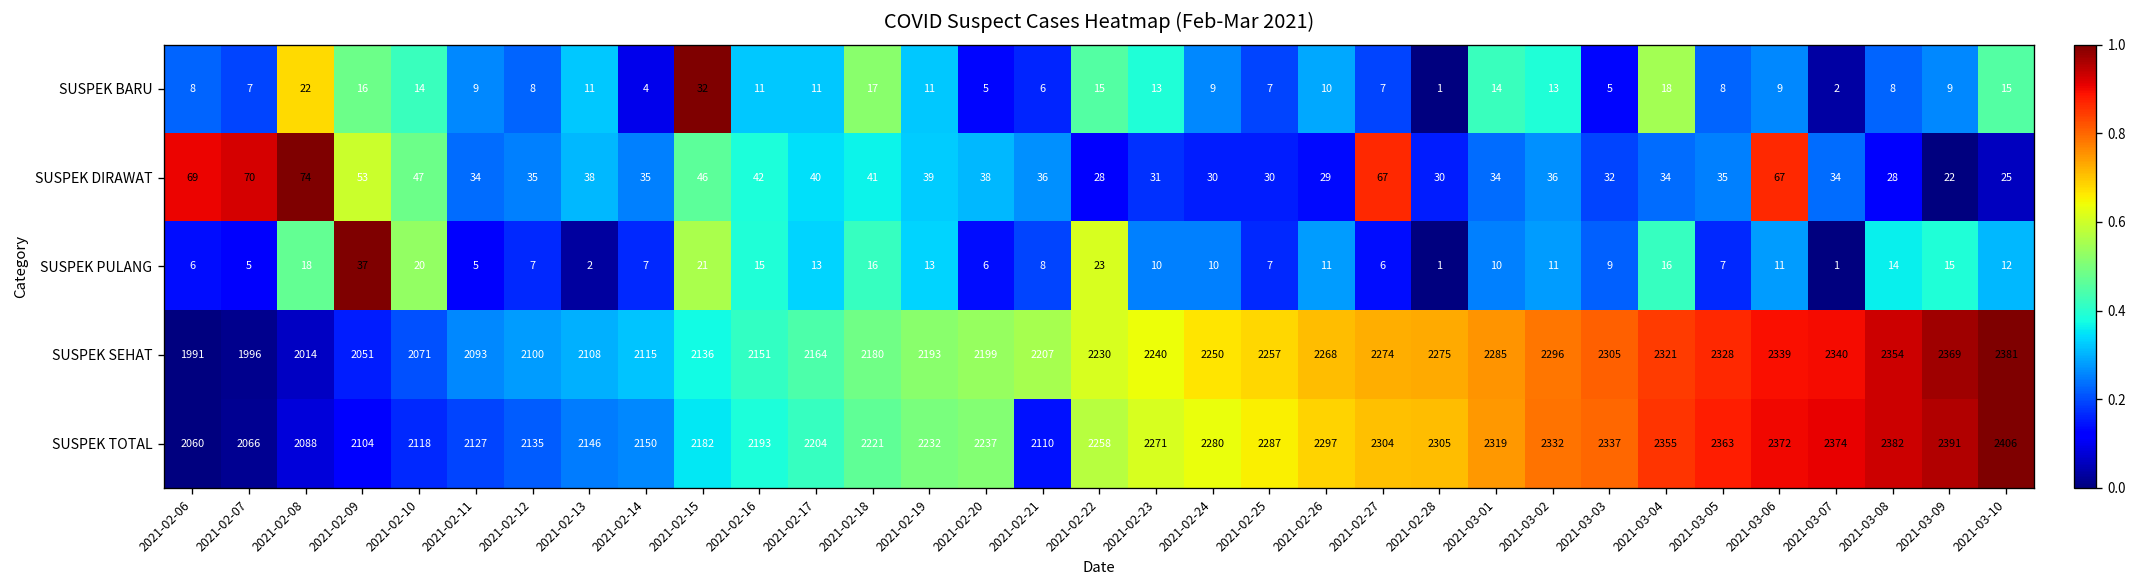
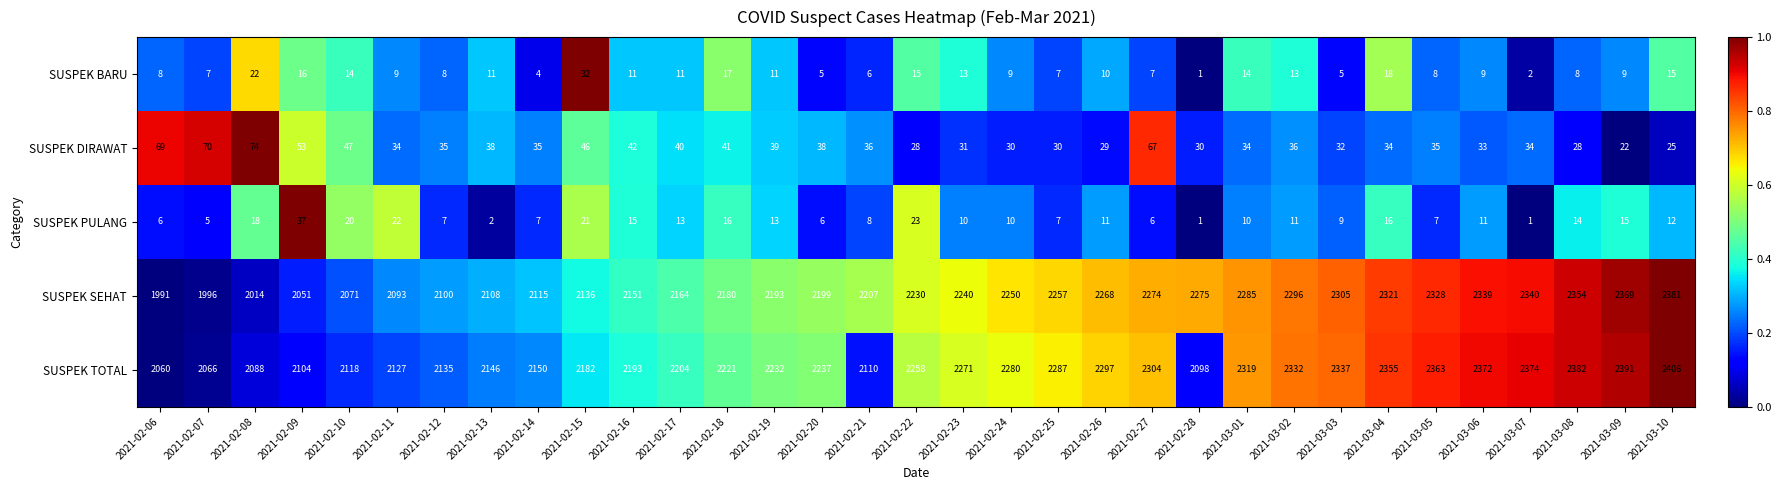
SUSPEK DIRAWAT, 2021-03-06: 67 -> 33
SUSPEK PULANG, 2021-02-11: 5 -> 22
SUSPEK TOTAL, 2021-02-28: 2305 -> 2098
